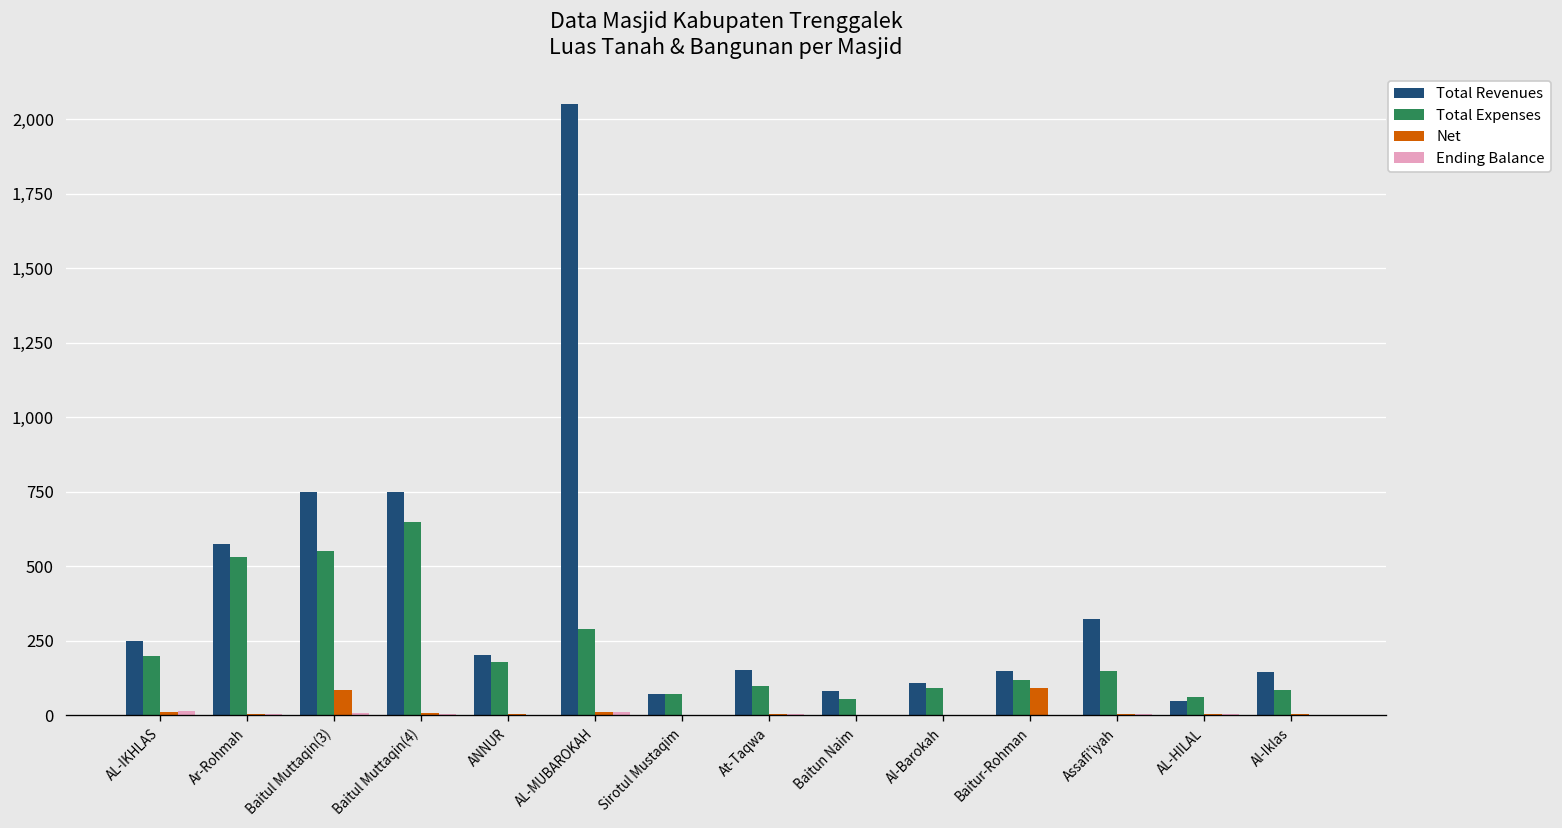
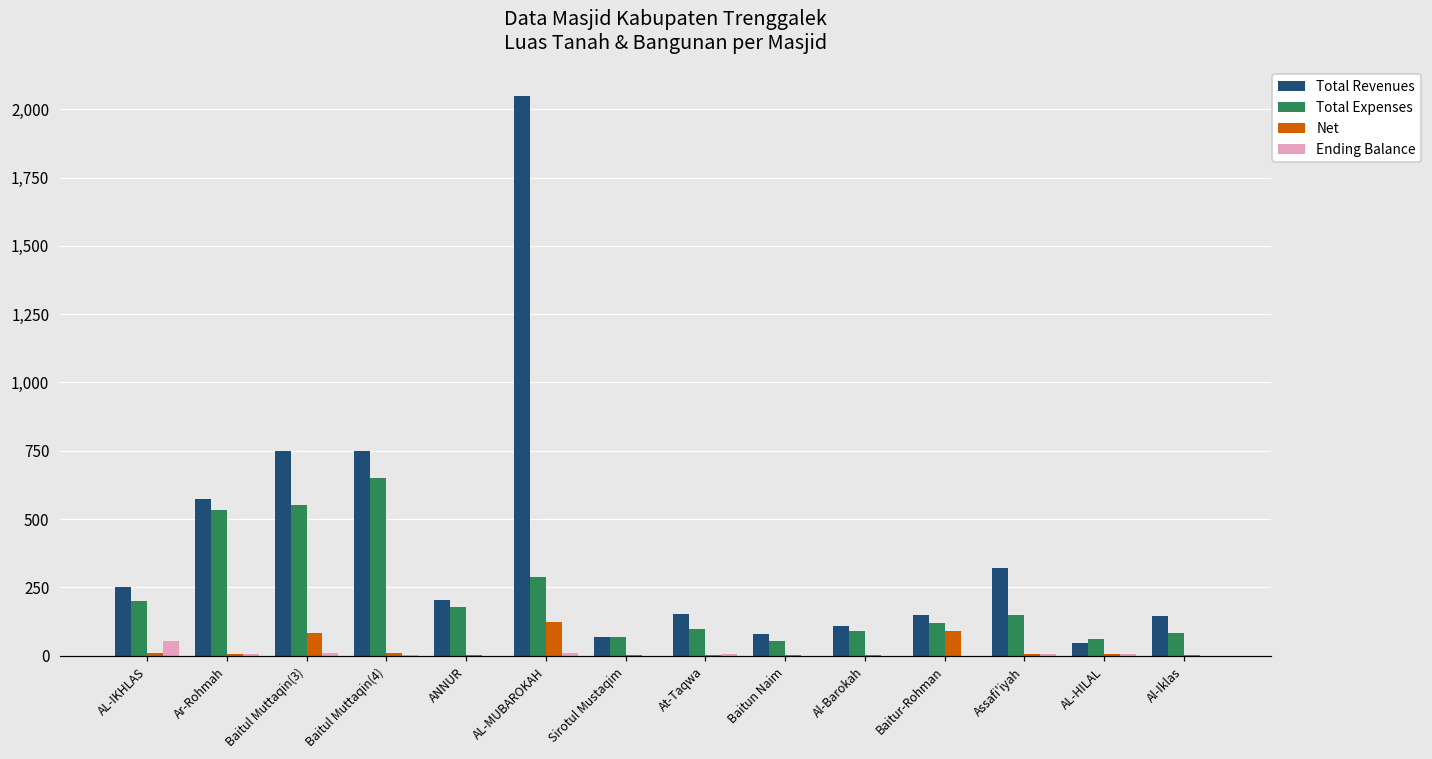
Ending Balance, AL-IKHLAS: 20 -> 60
Net, AL-MUBAROKAH: 10 -> 120
